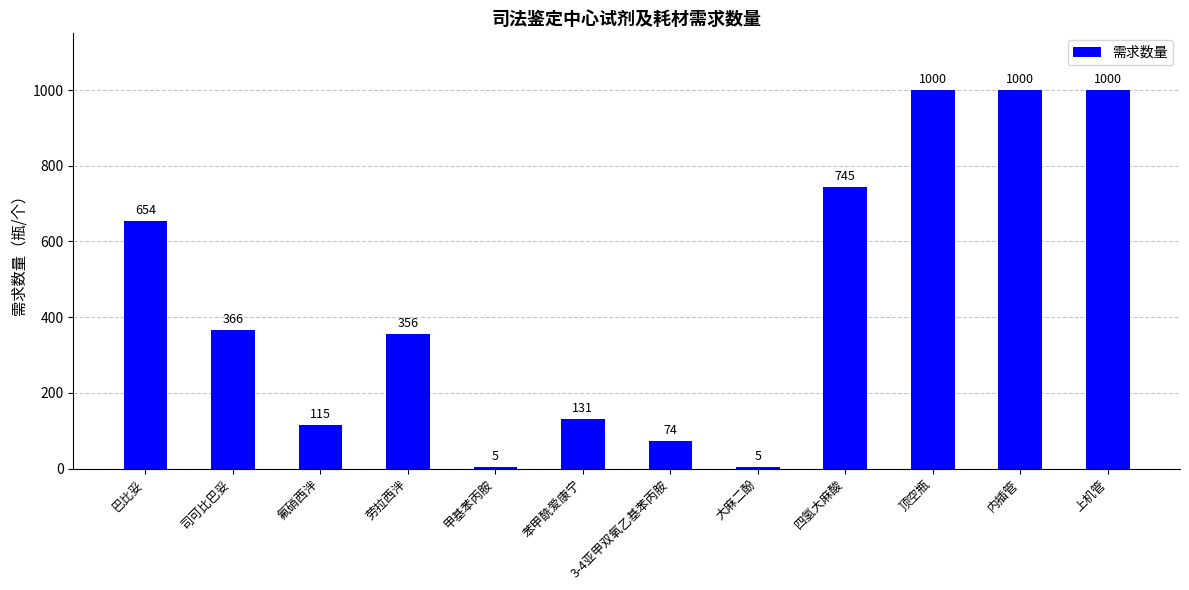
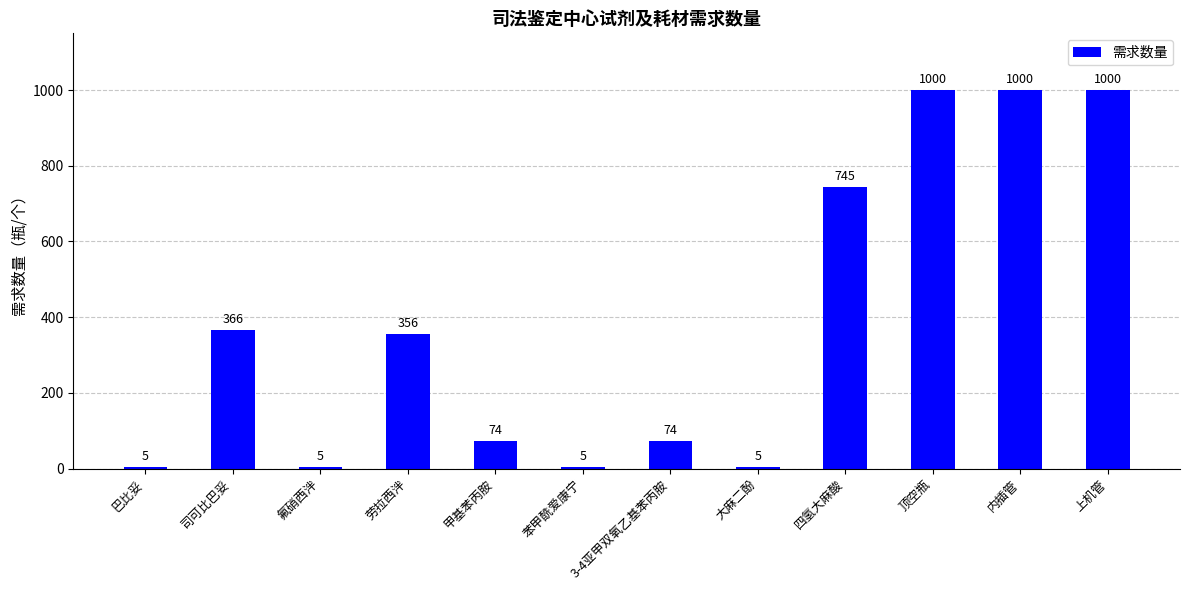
巴比妥: 654 -> 5
氟硝西泮: 115 -> 5
甲基苯丙胺: 5 -> 74
苯甲酰爱康宁: 131 -> 5
